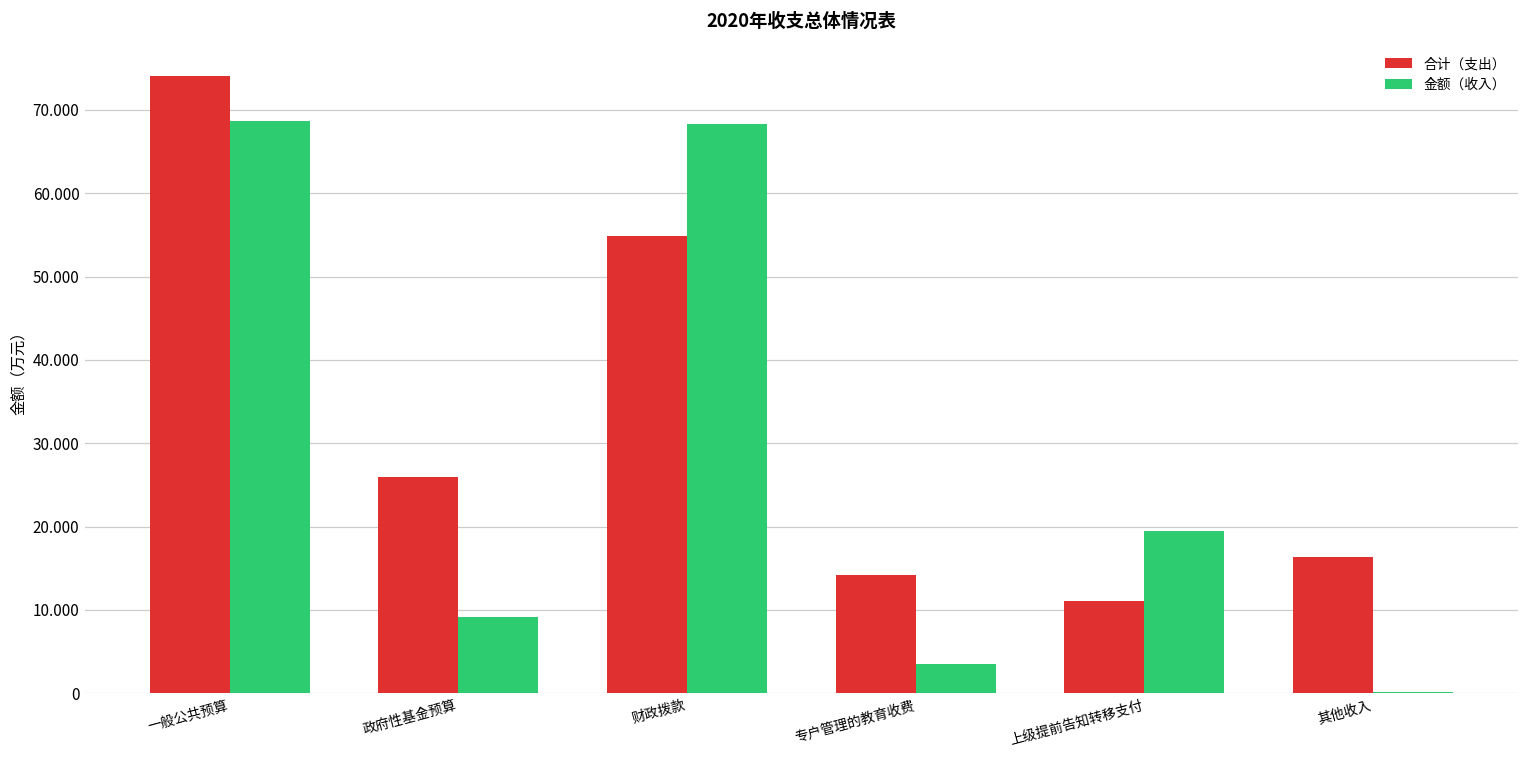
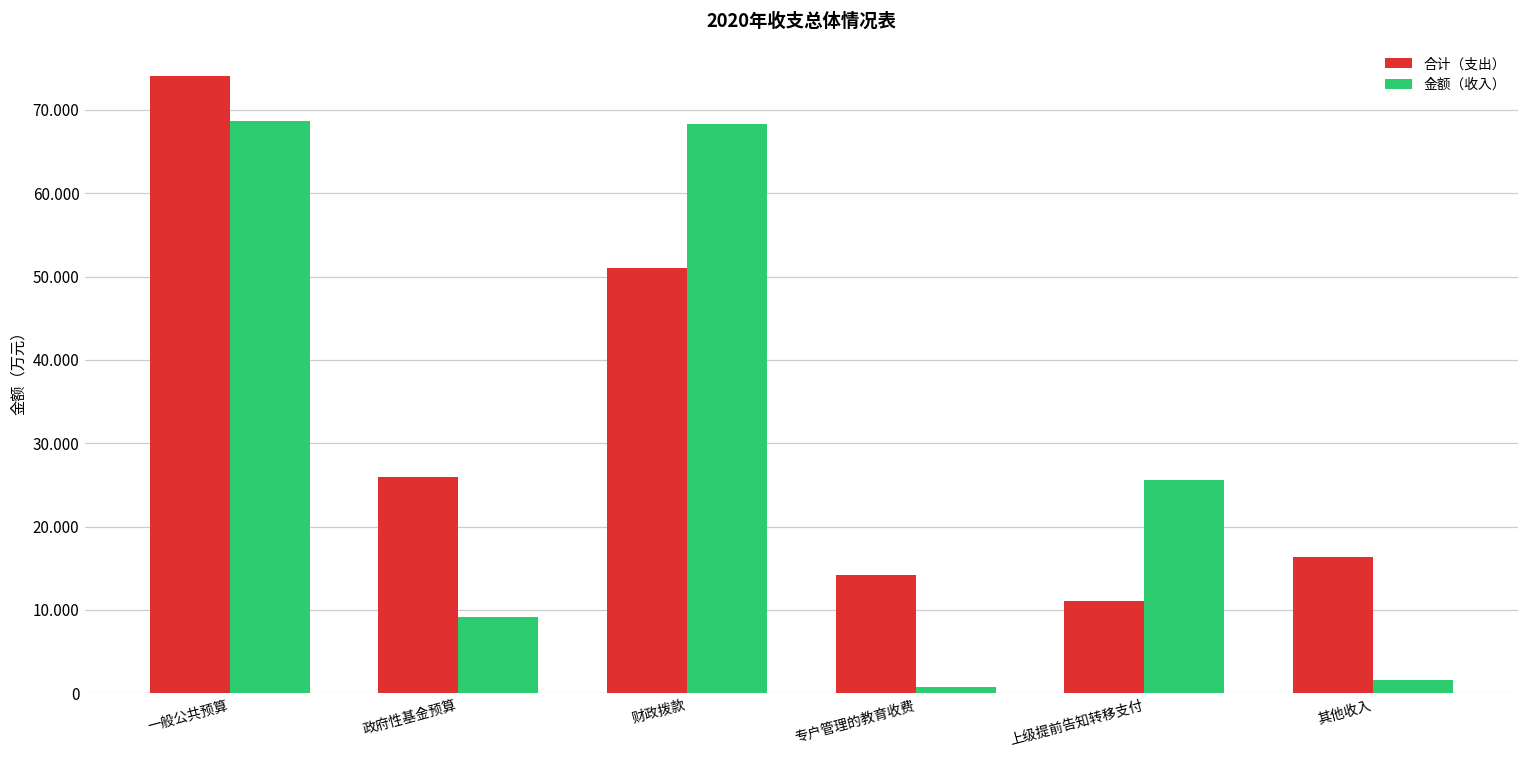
合计（支出）, 财政拨款: 55 -> 51
金额（收入）, 专户管理的教育收费: 4 -> 1
金额（收入）, 上级提前告知转移支付: 19 -> 26
金额（收入）, 其他收入: 0 -> 2
